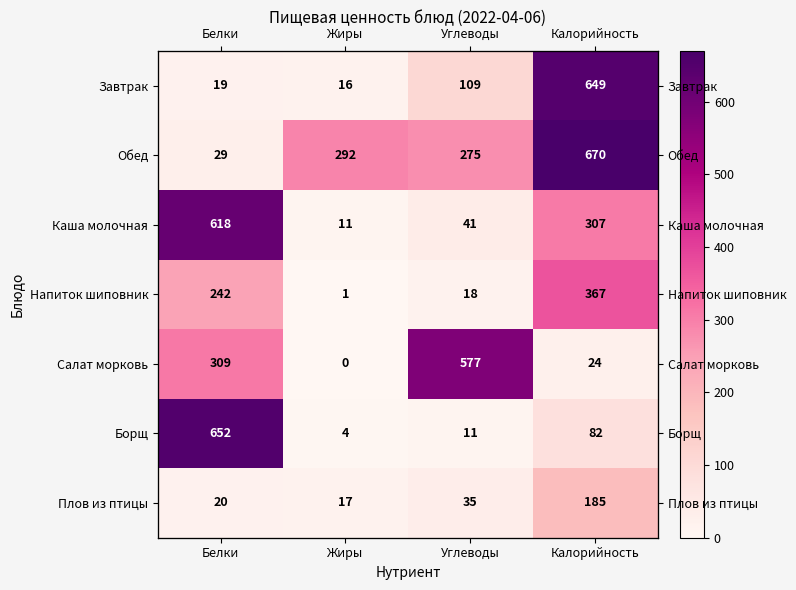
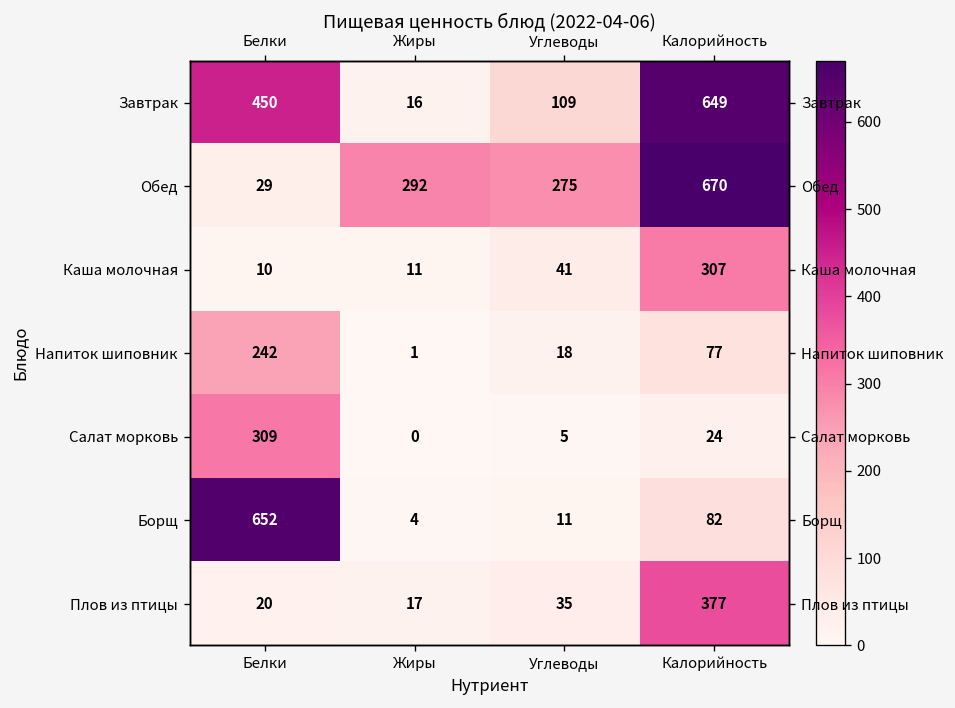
Завтрак, Белки: 19 -> 450
Каша молочная, Белки: 618 -> 10
Напиток шиповник, Калорийность: 367 -> 77
Салат морковь, Углеводы: 577 -> 5
Плов из птицы, Калорийность: 185 -> 377
